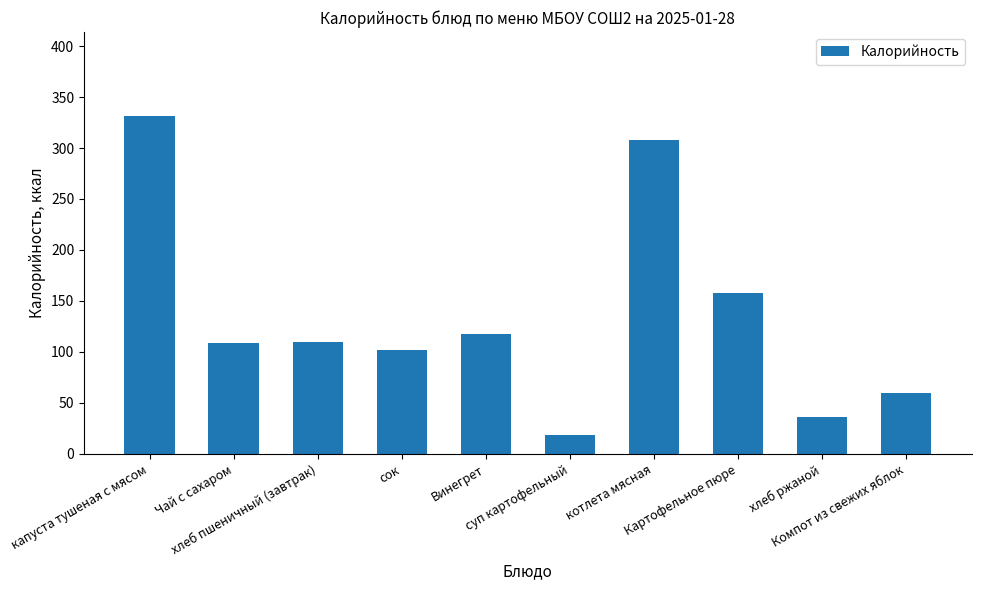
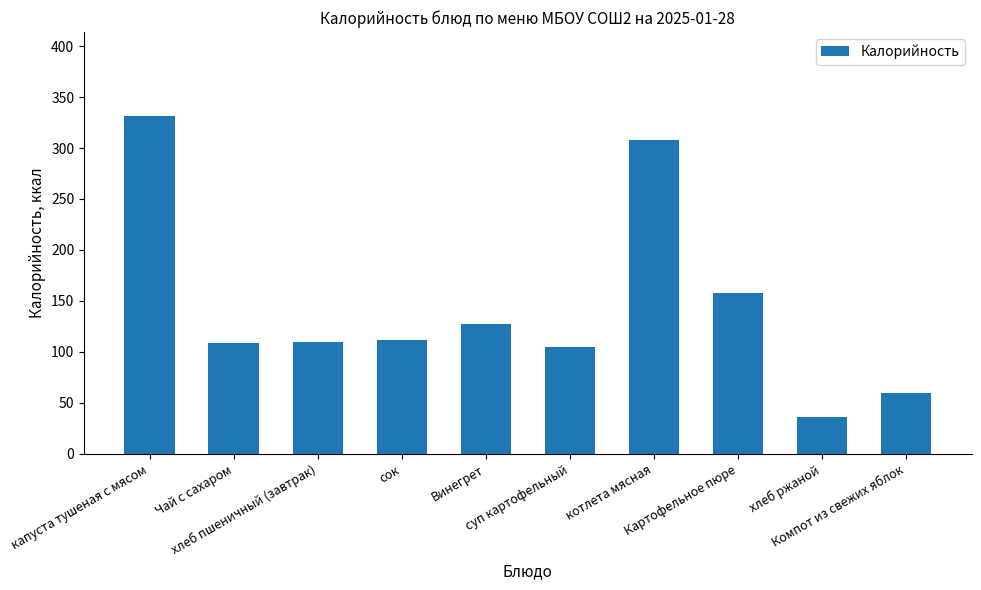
сок: 102 -> 112
Винегрет: 118 -> 127
суп картофельный: 18 -> 105
